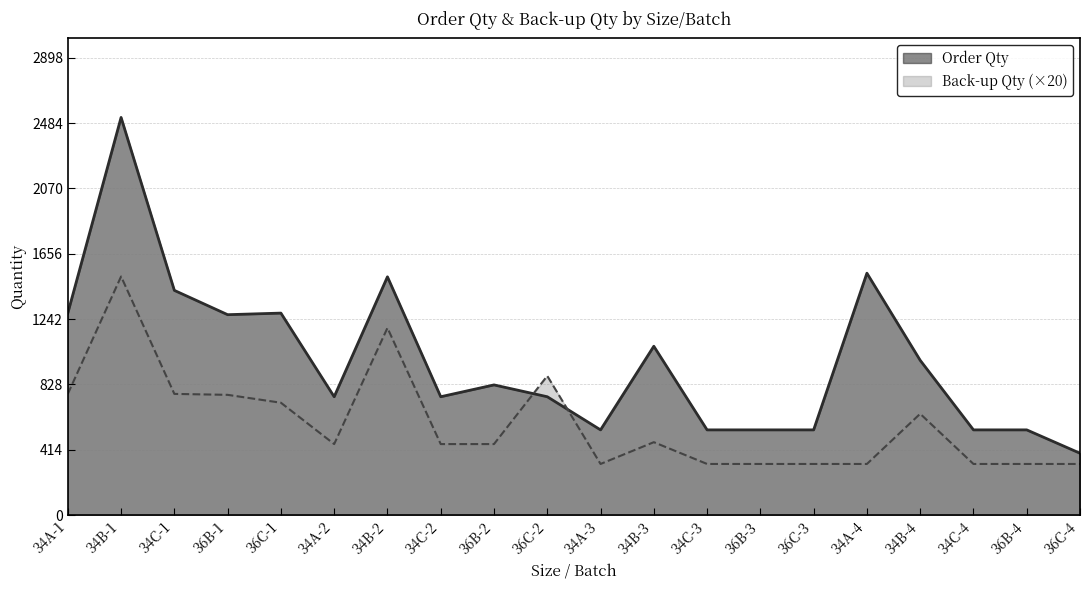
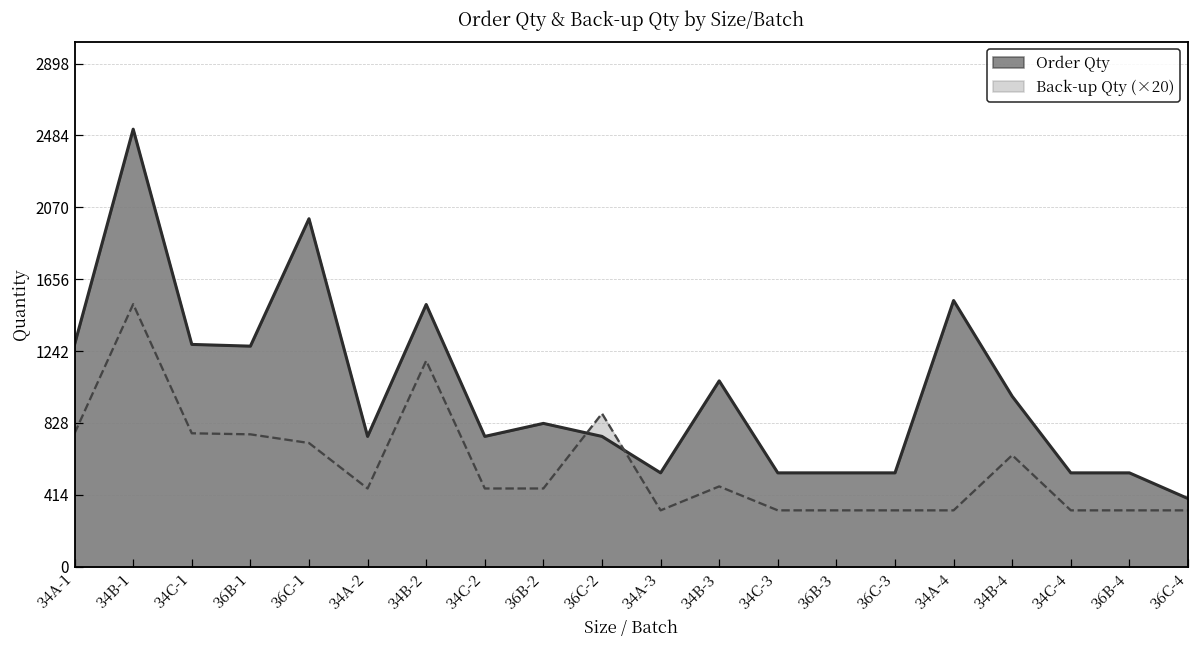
Order Qty, 34C-1: 1420 -> 1280
Order Qty, 36C-1: 1280 -> 2000
